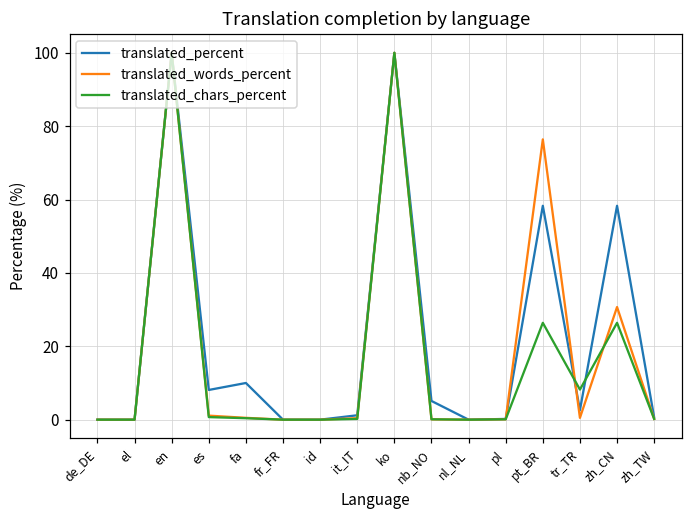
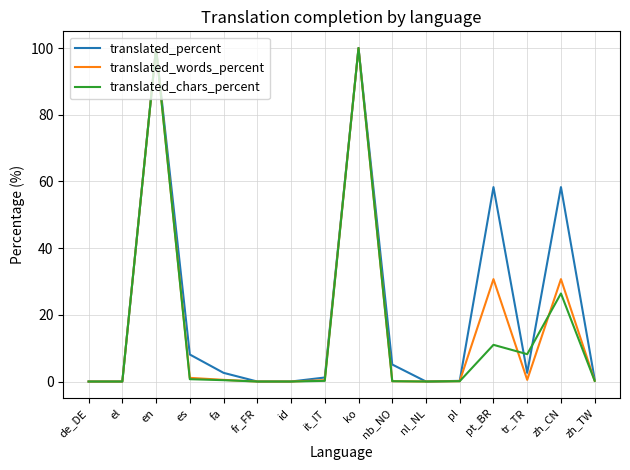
translated_percent, fa: 10 -> 3
translated_words_percent, pt_BR: 76 -> 31
translated_chars_percent, pt_BR: 26 -> 11
